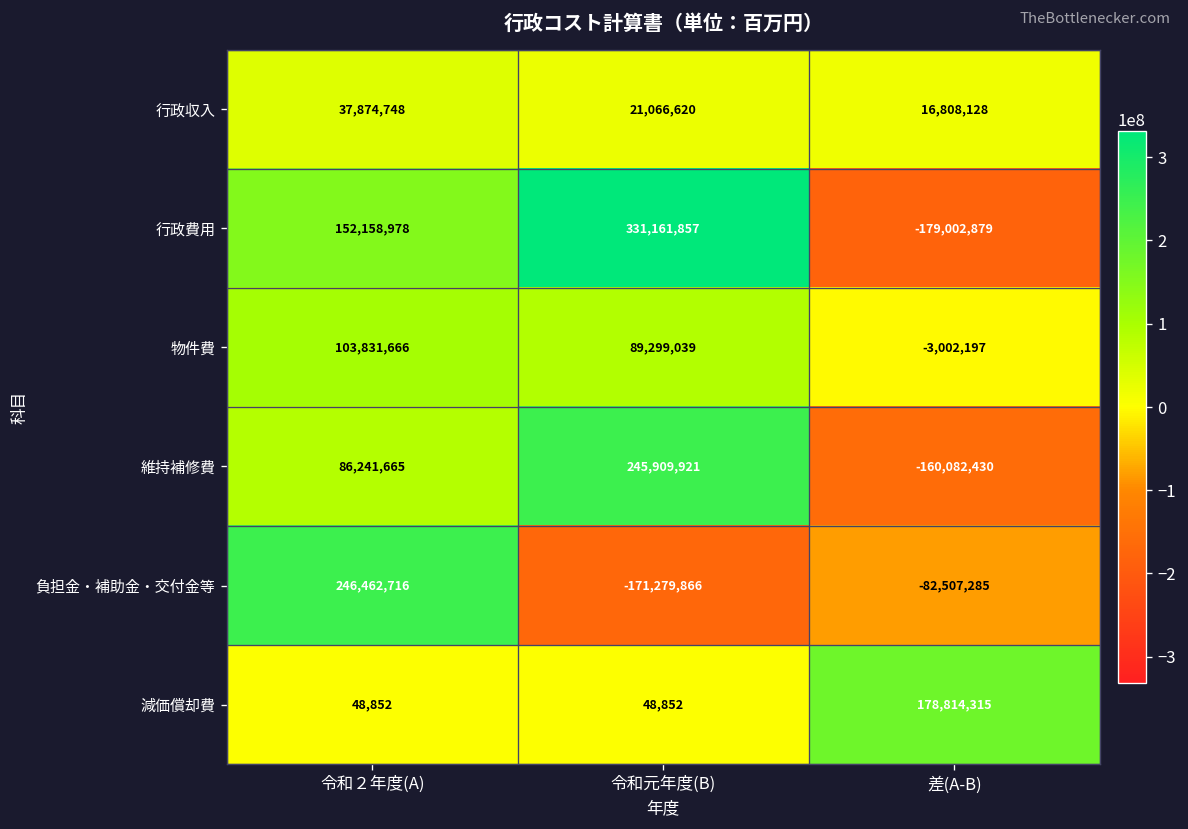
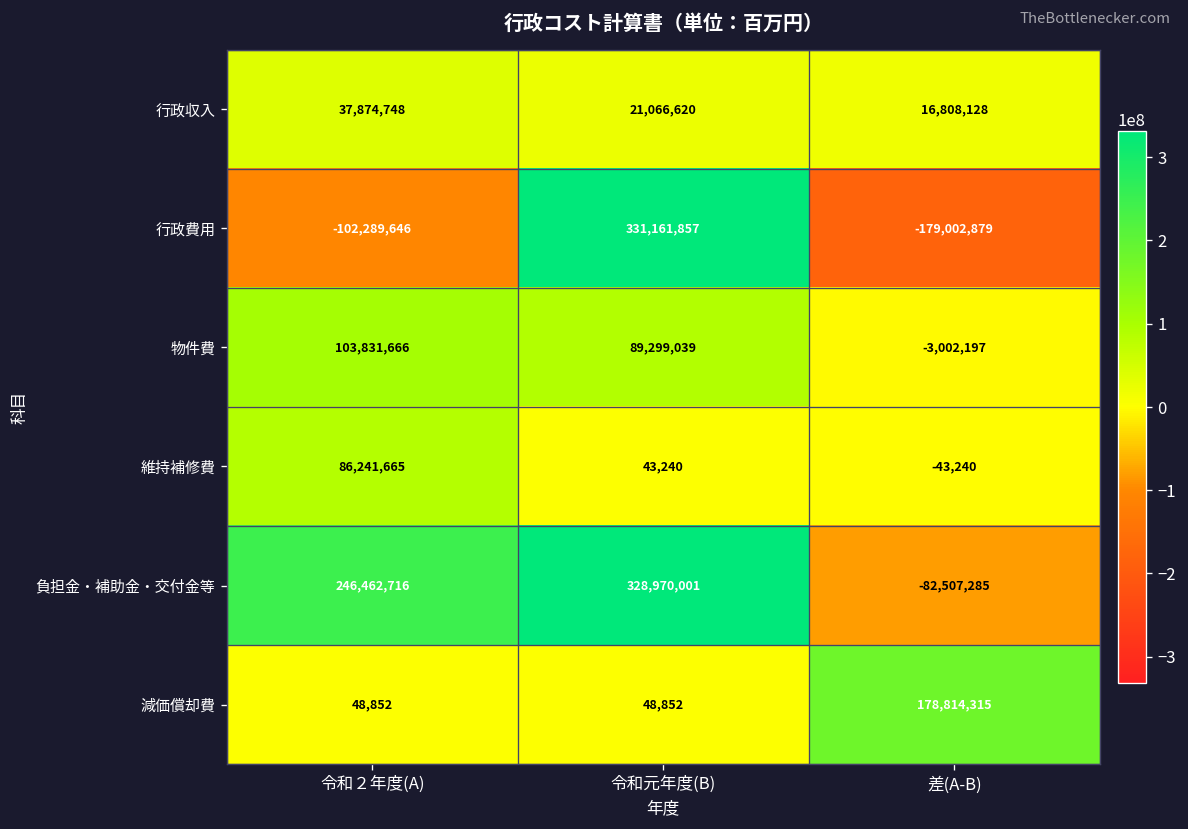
行政費用, 令和２年度(A): 152,158,978 -> -102,289,646
維持補修費, 令和元年度(B): 245,909,921 -> 43,240
維持補修費, 差(A-B): -160,082,430 -> -43,240
負担金・補助金・交付金等, 令和元年度(B): -171,279,866 -> 328,970,001
